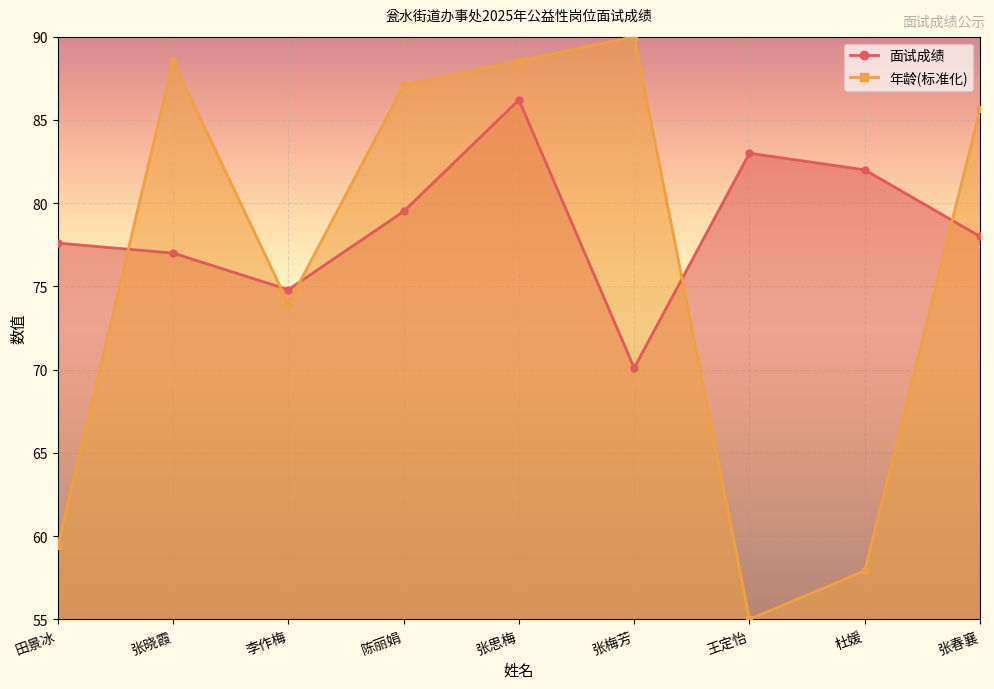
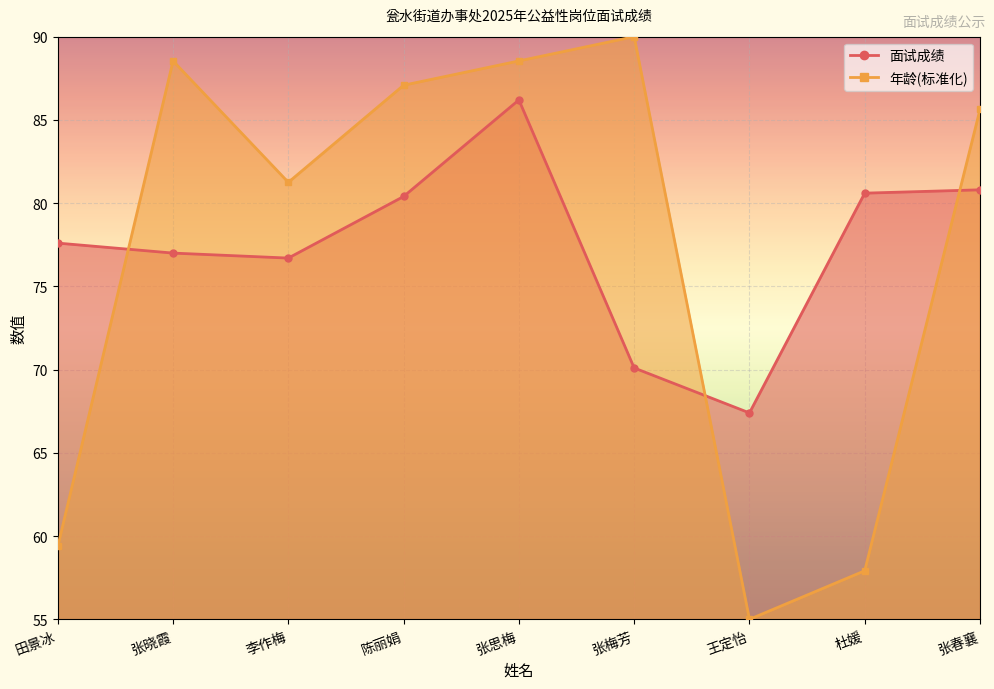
面试成绩, 李作梅: 74.8 -> 76.7
年龄(标准化), 李作梅: 74.0 -> 81.2
面试成绩, 陈丽娟: 79.5 -> 80.4
面试成绩, 王定怡: 83.0 -> 67.4
面试成绩, 杜媛: 82.0 -> 80.6
面试成绩, 张春襄: 78.0 -> 80.8
